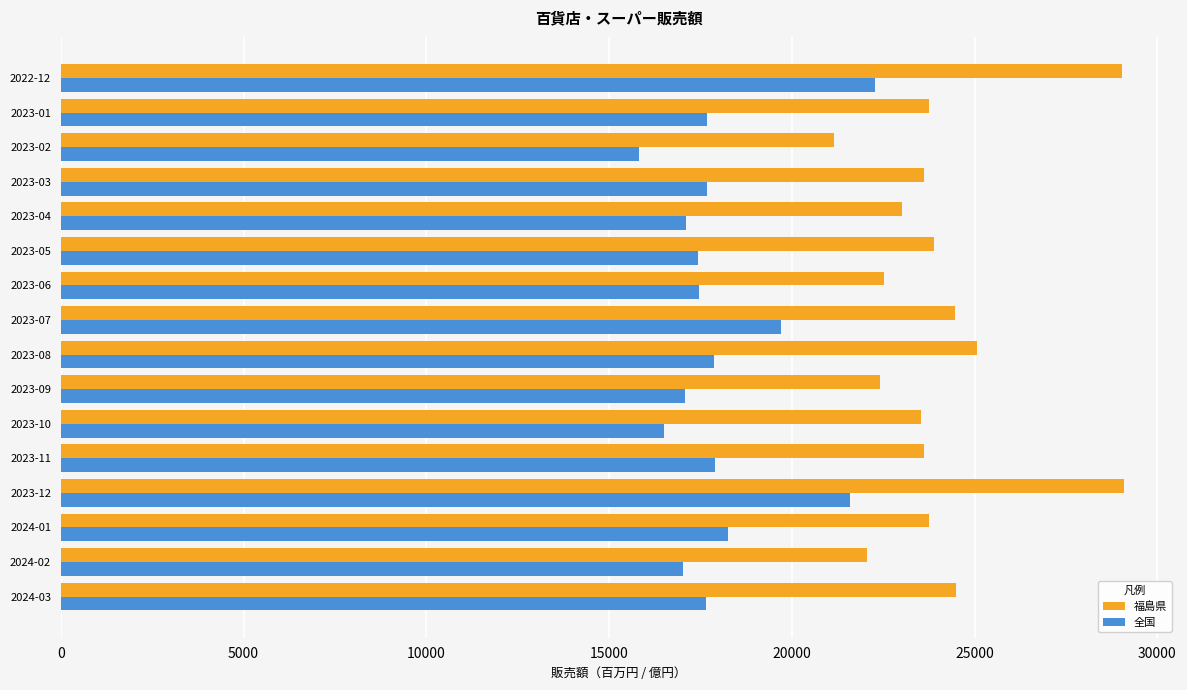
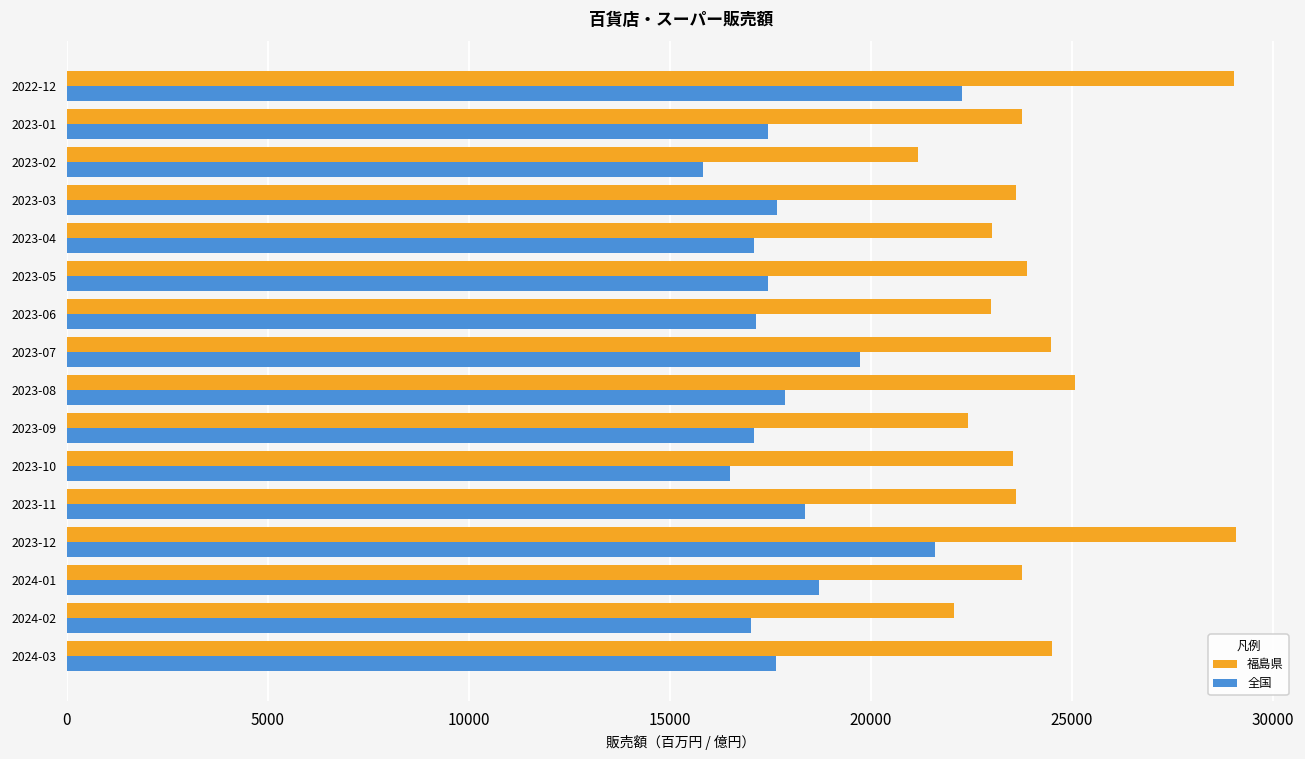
全国, 2023-01: 17700 -> 17400
福島県, 2023-06: 22500 -> 23000
全国, 2023-06: 17500 -> 17100
全国, 2023-11: 17900 -> 18400
全国, 2024-01: 18300 -> 18700
